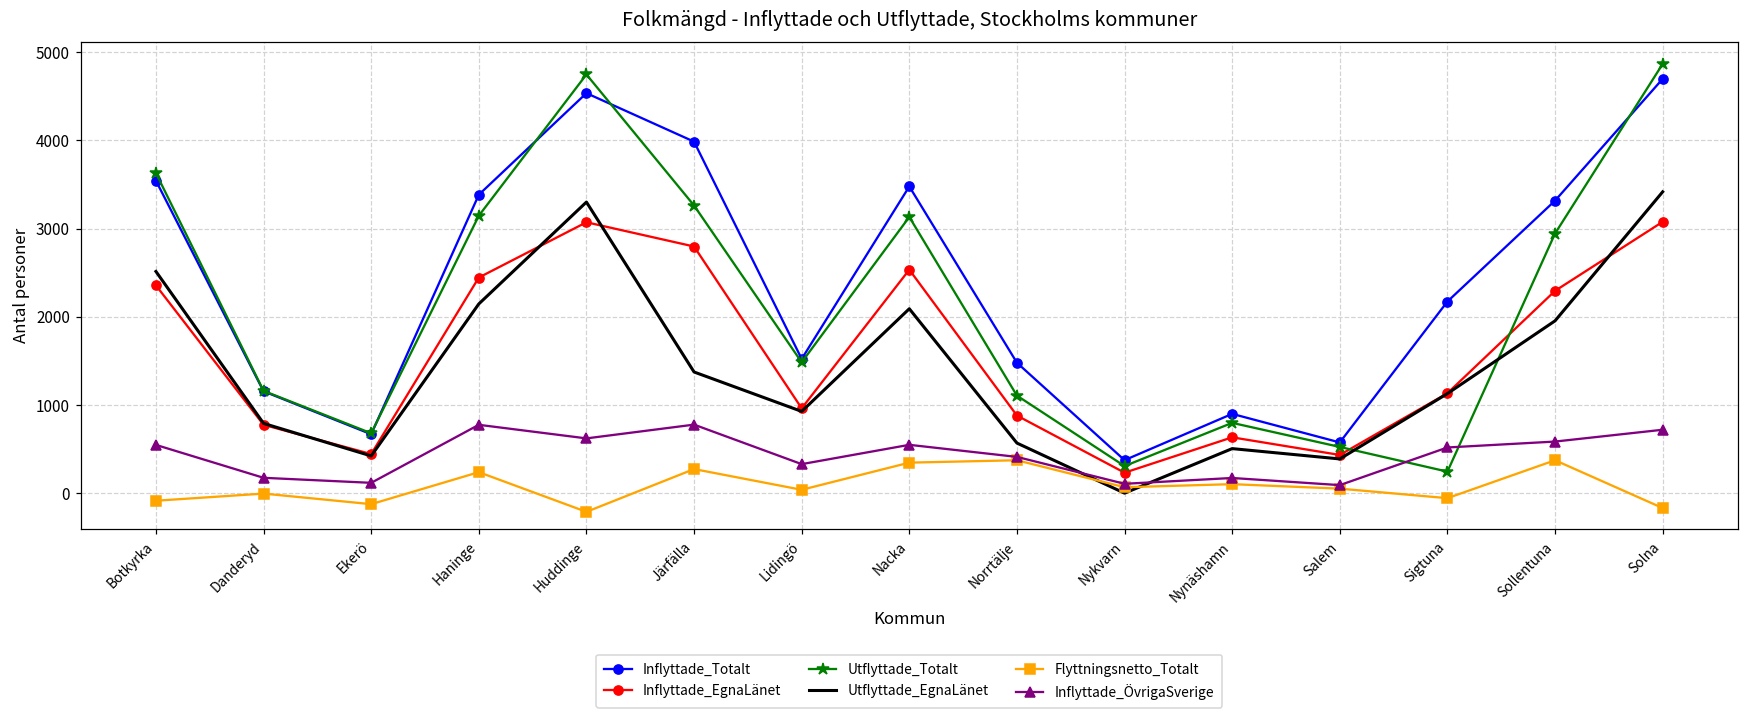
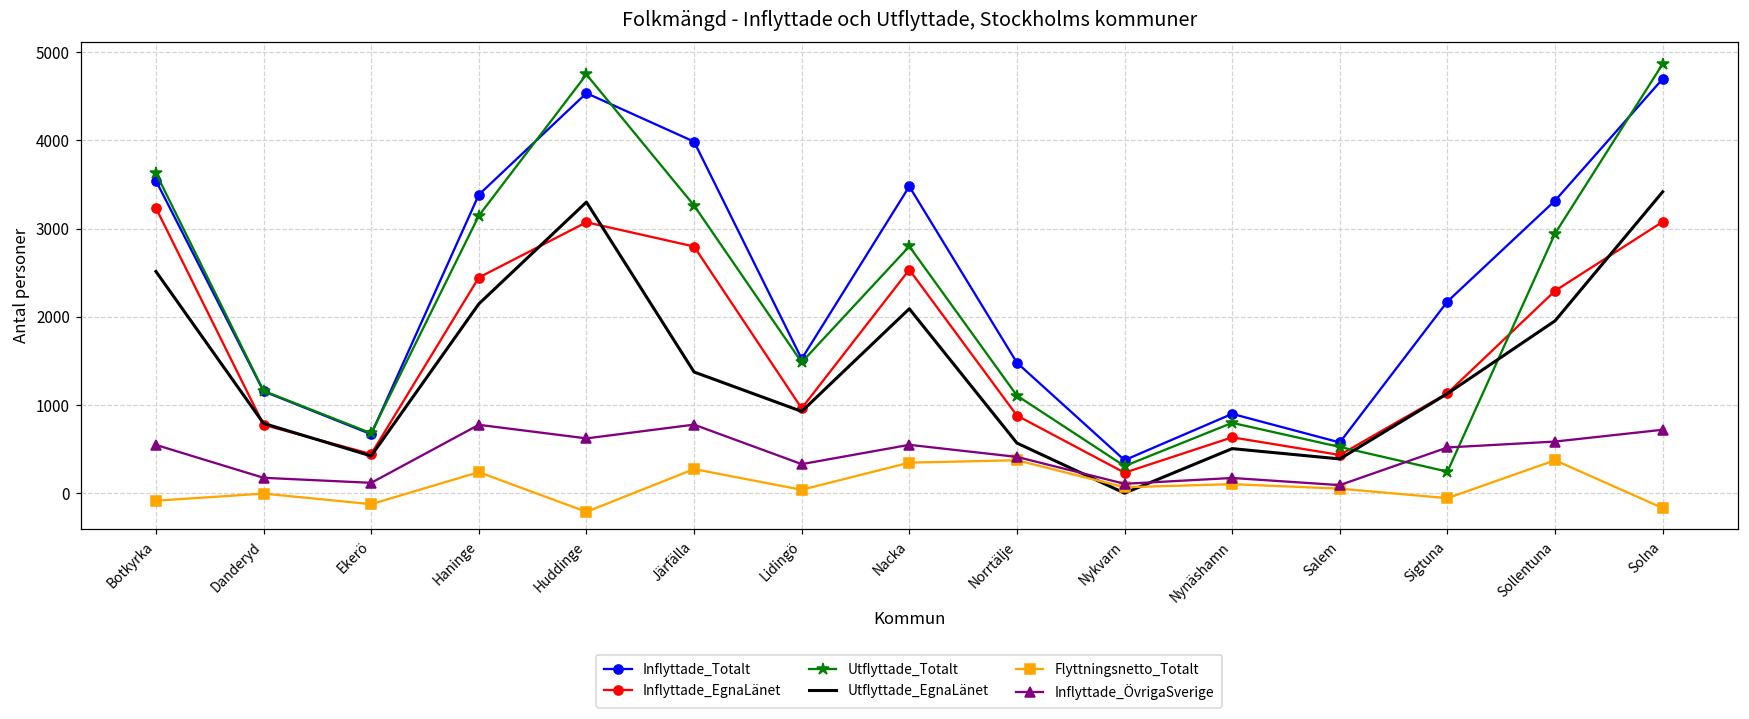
Inflyttade_EgnaLänet, Botkyrka: 2400 -> 3200
Utflyttade_Totalt, Nacka: 3100 -> 2800
